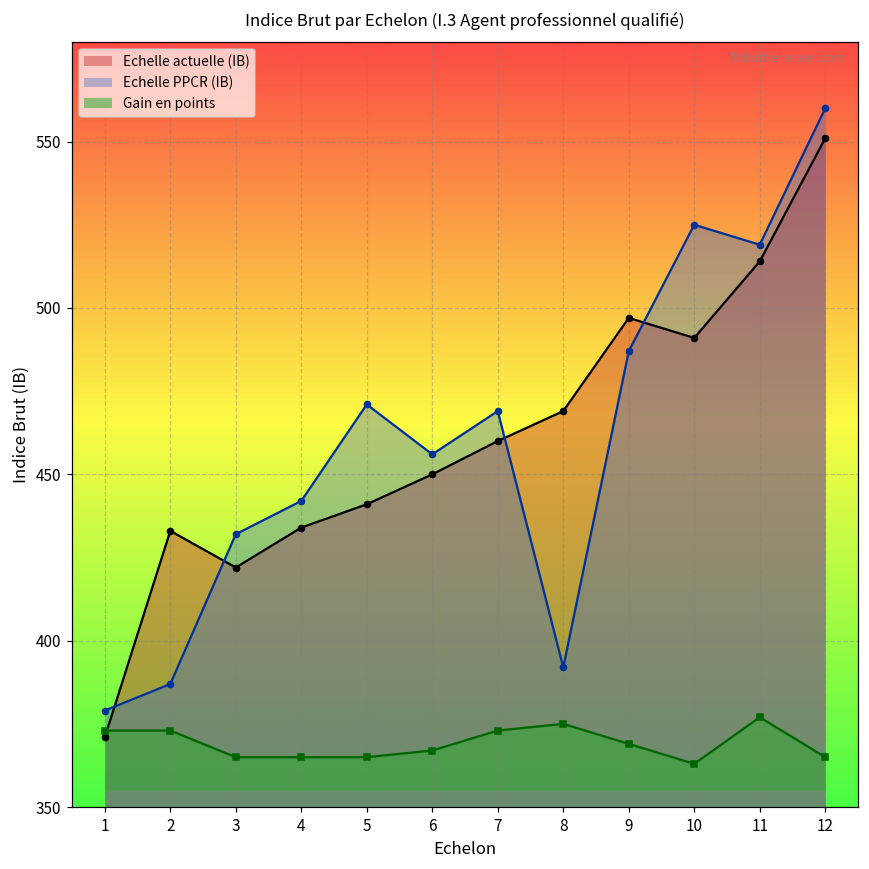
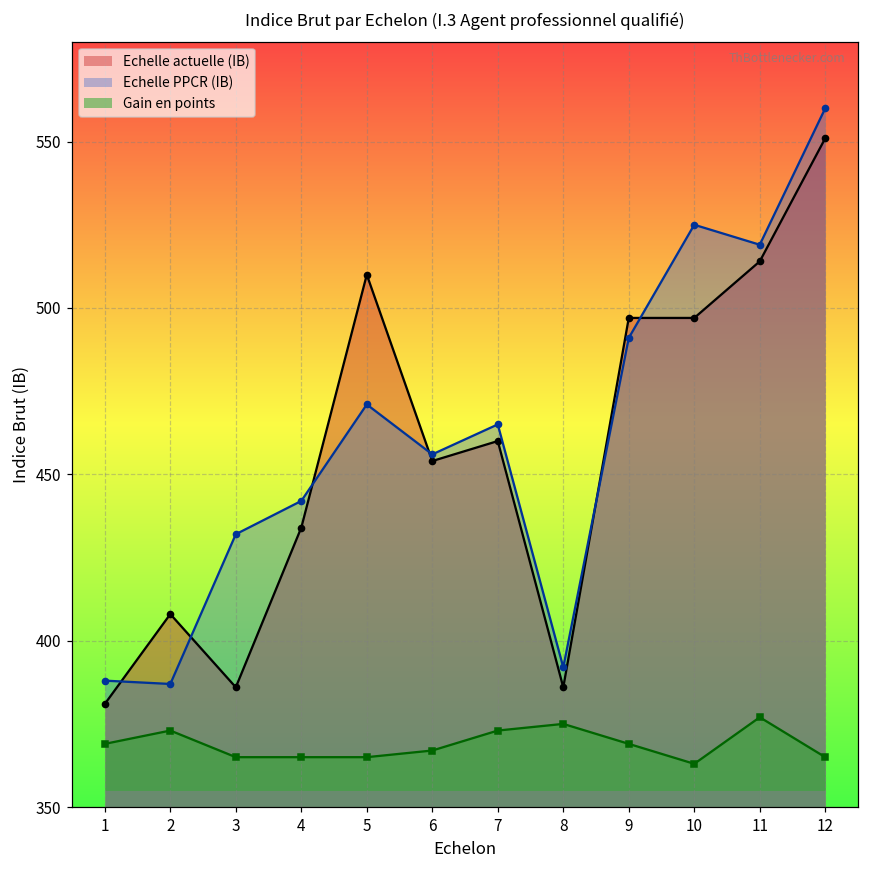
Echelle actuelle (IB), 1: 371 -> 381
Echelle PPCR (IB), 1: 379 -> 388
Gain en points, 1: 373 -> 369
Echelle actuelle (IB), 2: 433 -> 408
Echelle actuelle (IB), 3: 422 -> 386
Echelle actuelle (IB), 5: 441 -> 510
Echelle actuelle (IB), 6: 450 -> 454
Echelle PPCR (IB), 7: 469 -> 465
Echelle actuelle (IB), 8: 469 -> 386
Echelle PPCR (IB), 9: 487 -> 491
Echelle actuelle (IB), 10: 491 -> 497
